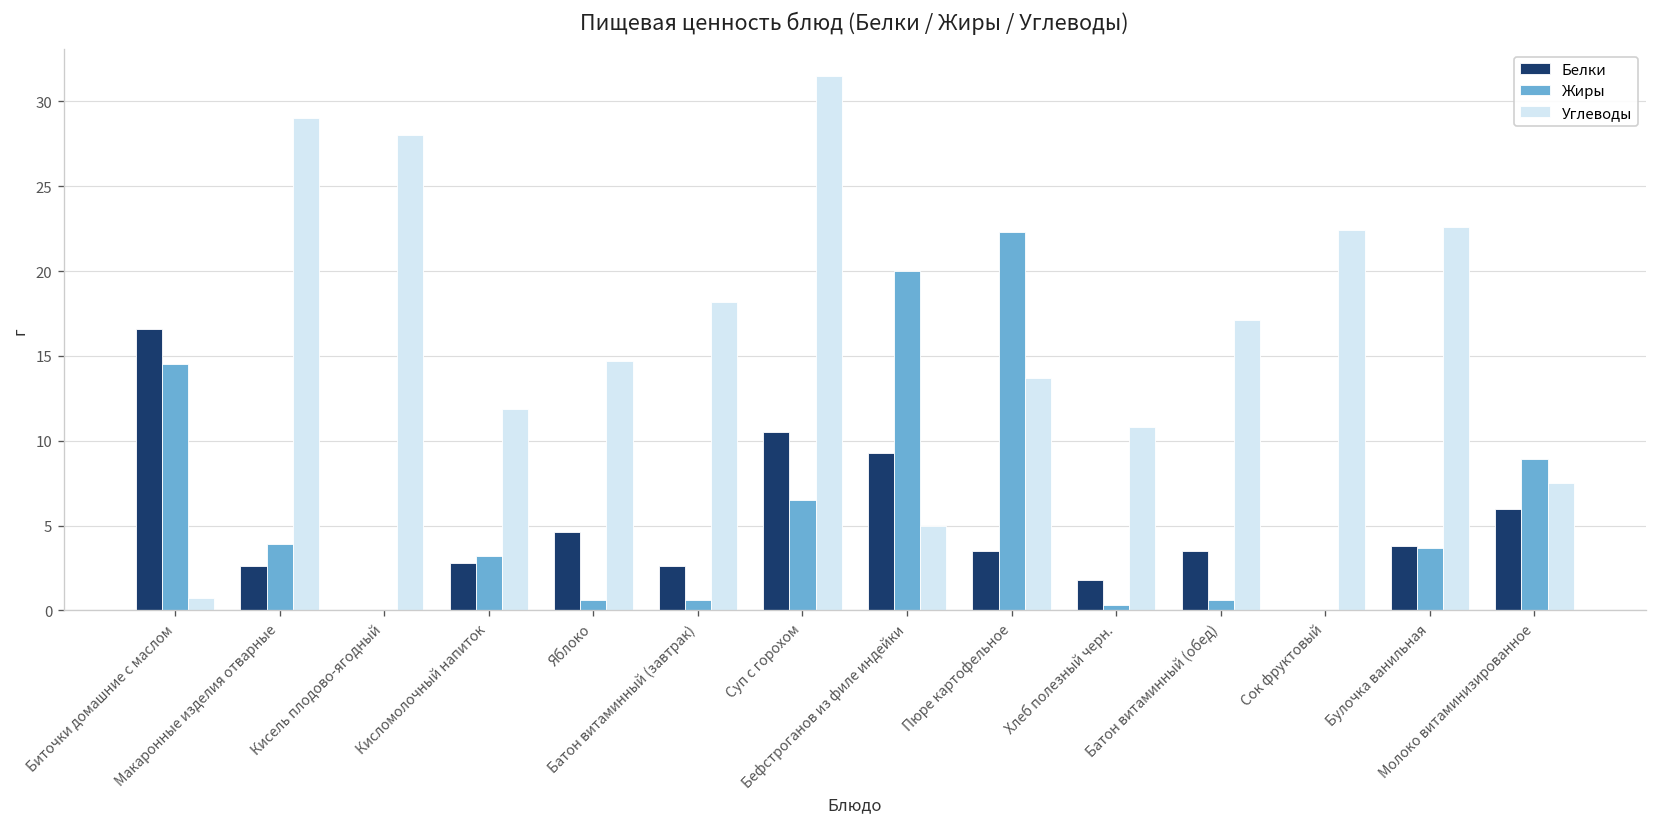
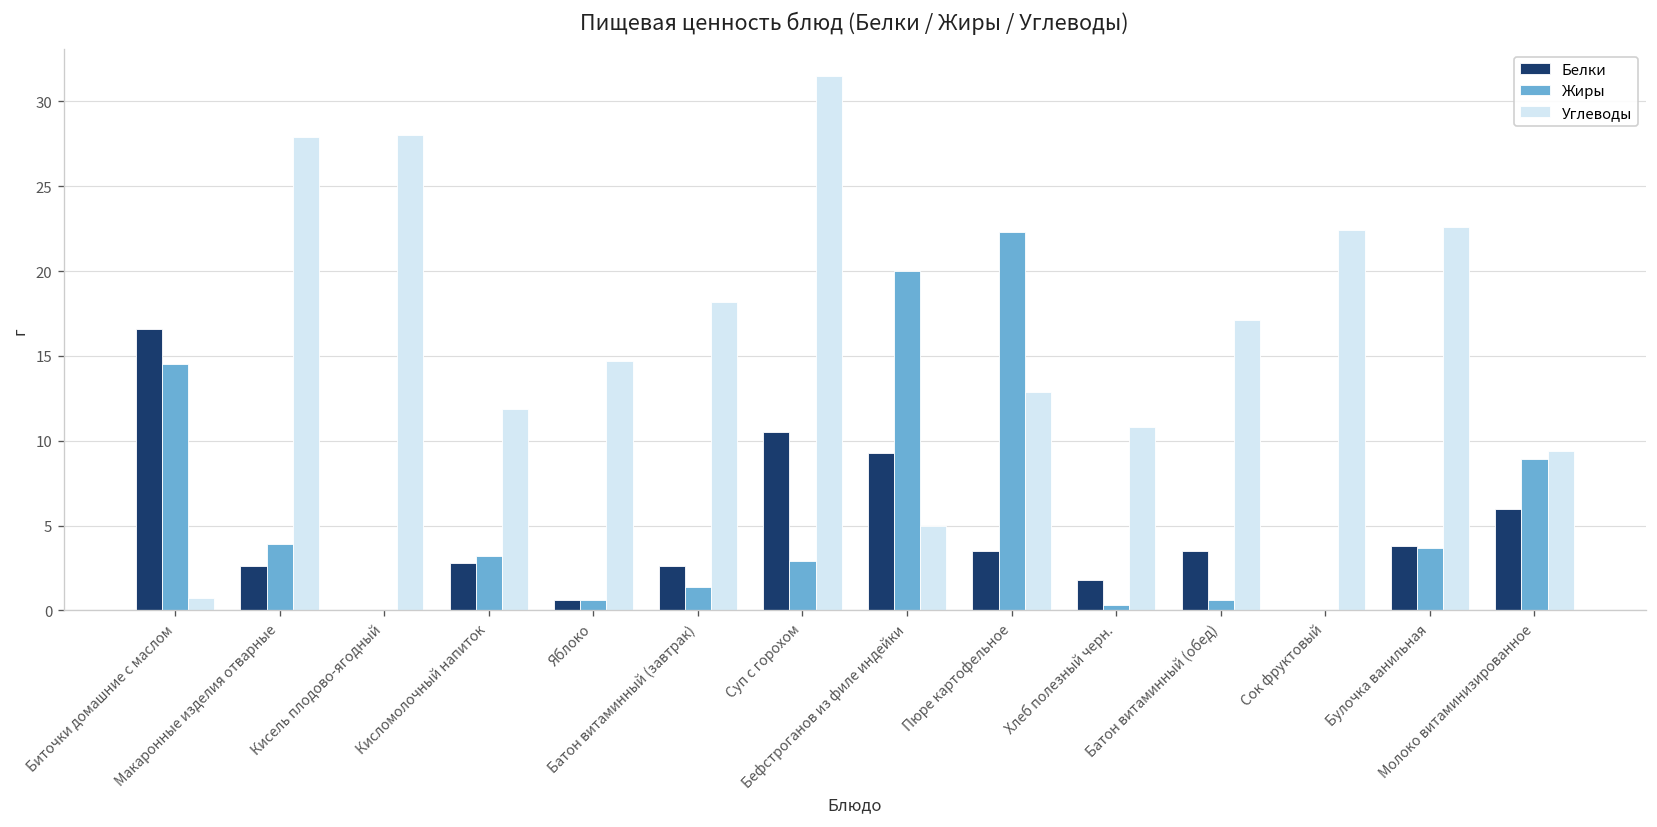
Углеводы, Макаронные изделия отварные: 29.0 -> 27.9
Белки, Яблоко: 4.6 -> 0.6
Жиры, Батон витаминный (завтрак): 0.6 -> 1.4
Жиры, Суп с горохом: 6.5 -> 2.9
Углеводы, Пюре картофельное: 13.7 -> 12.9
Углеводы, Молоко витаминизированное: 7.5 -> 9.4
